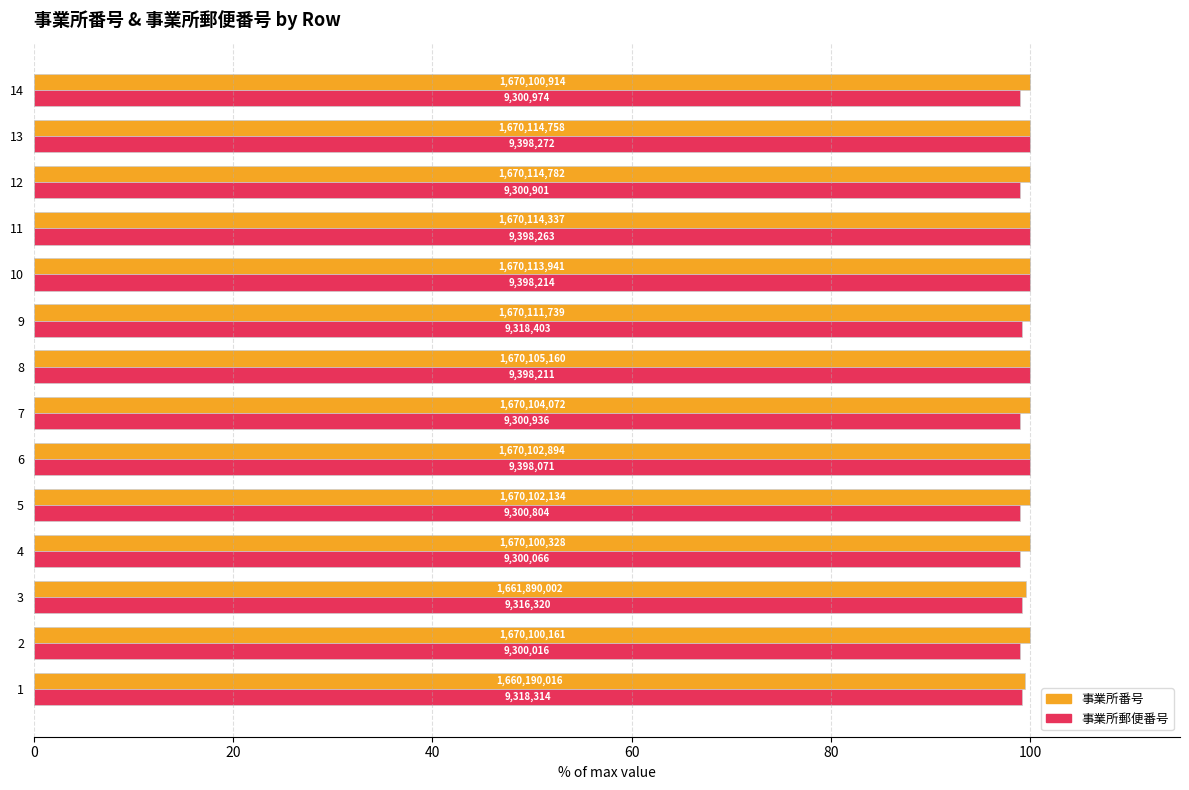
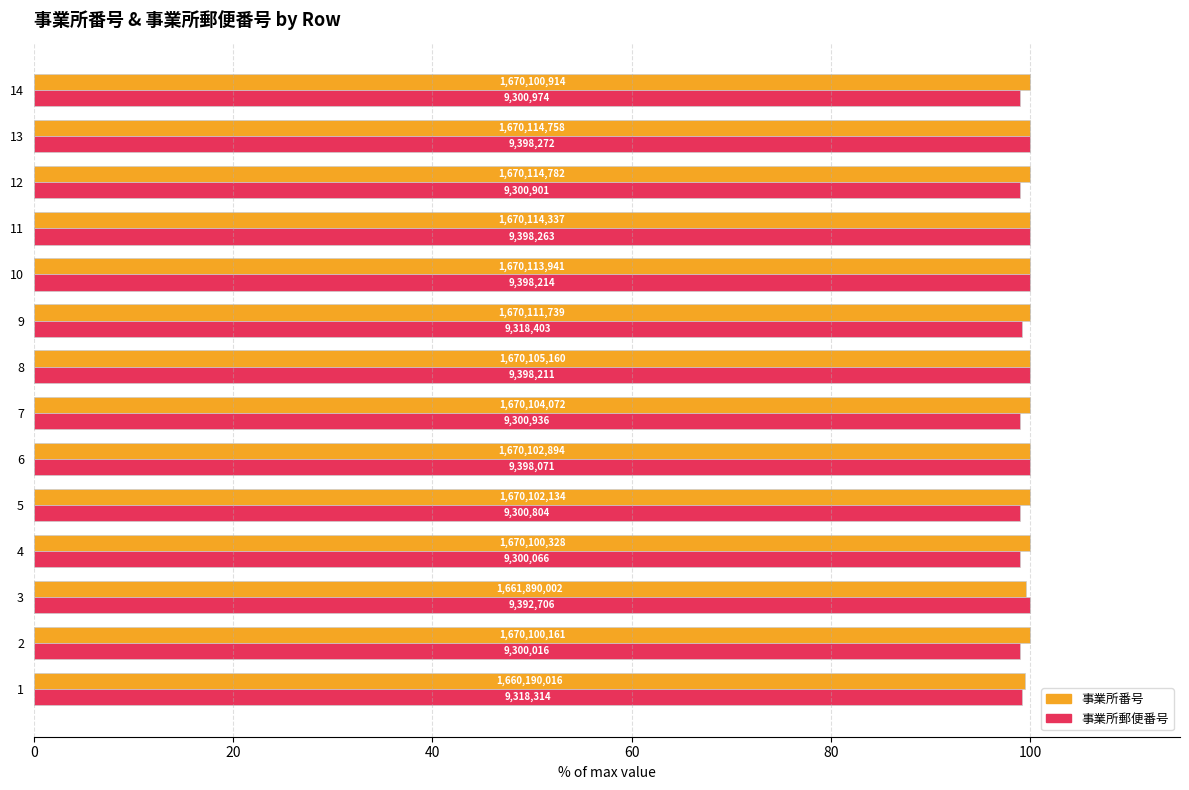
事業所郵便番号, 3: 9,316,320 -> 9,392,706
